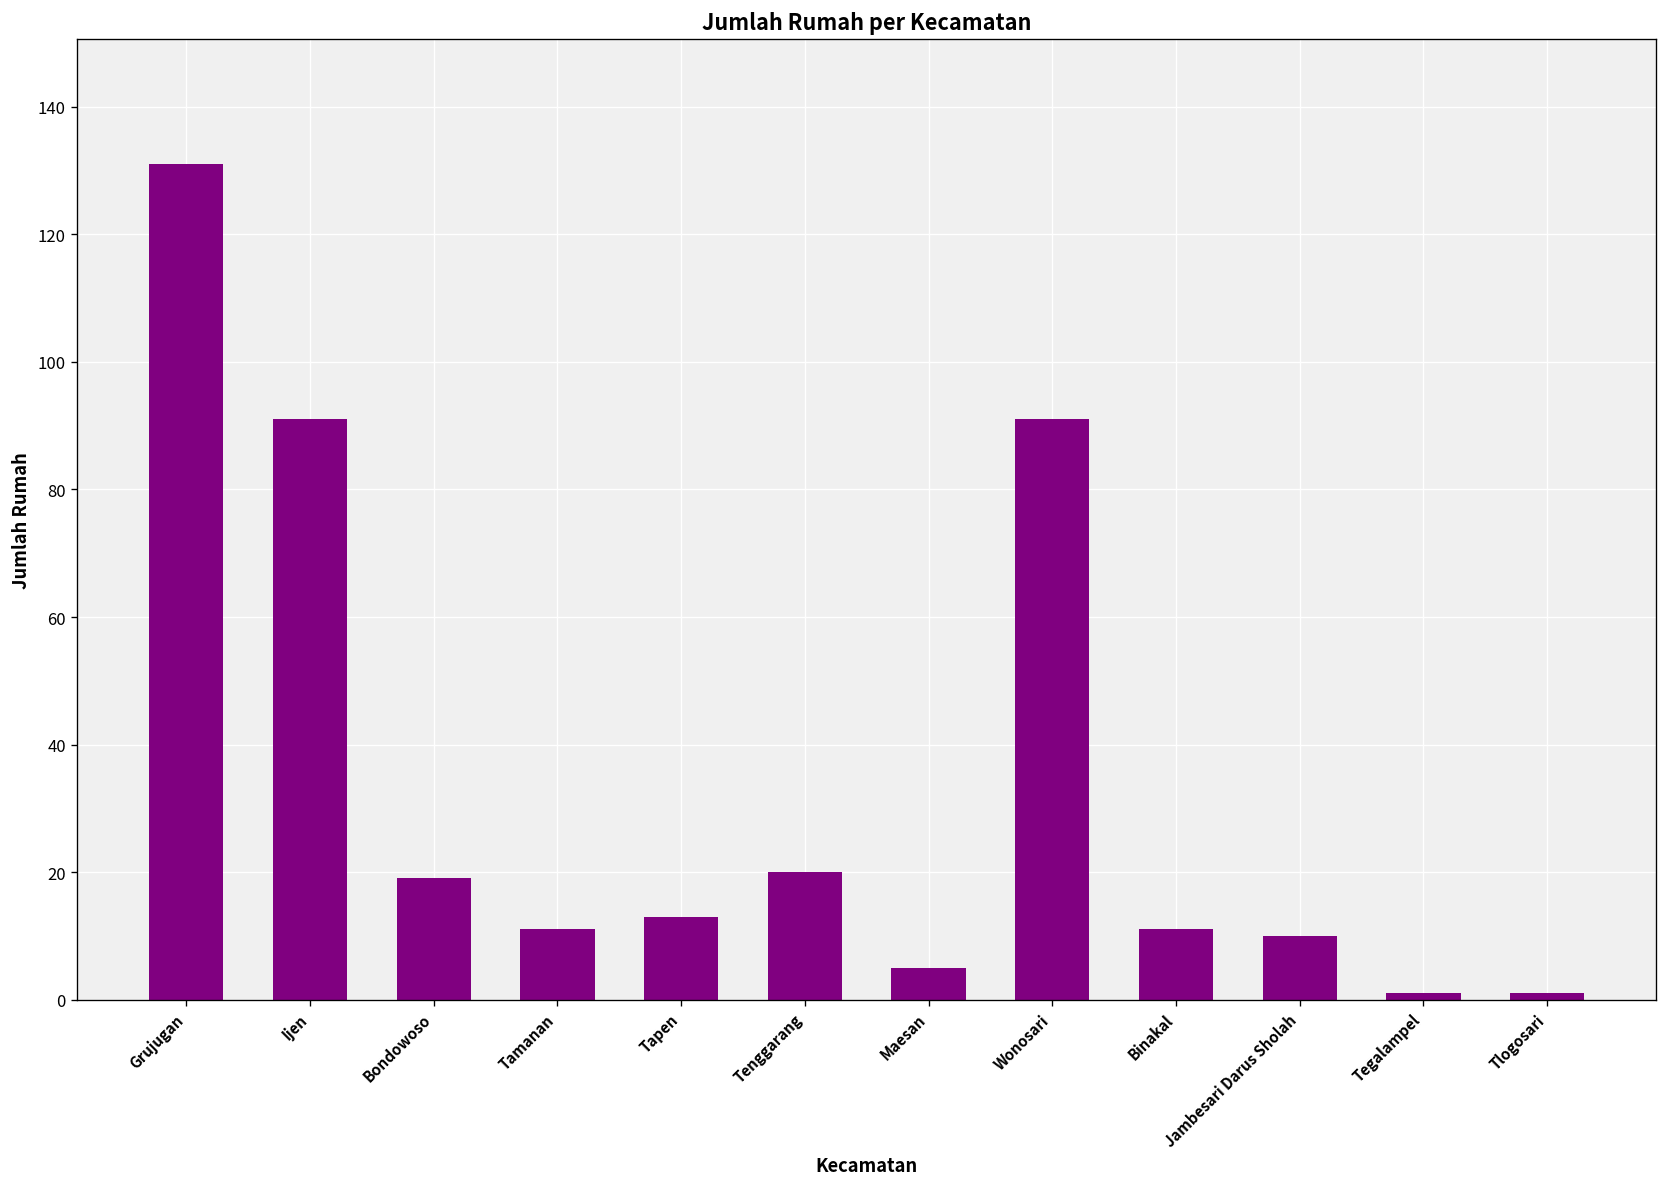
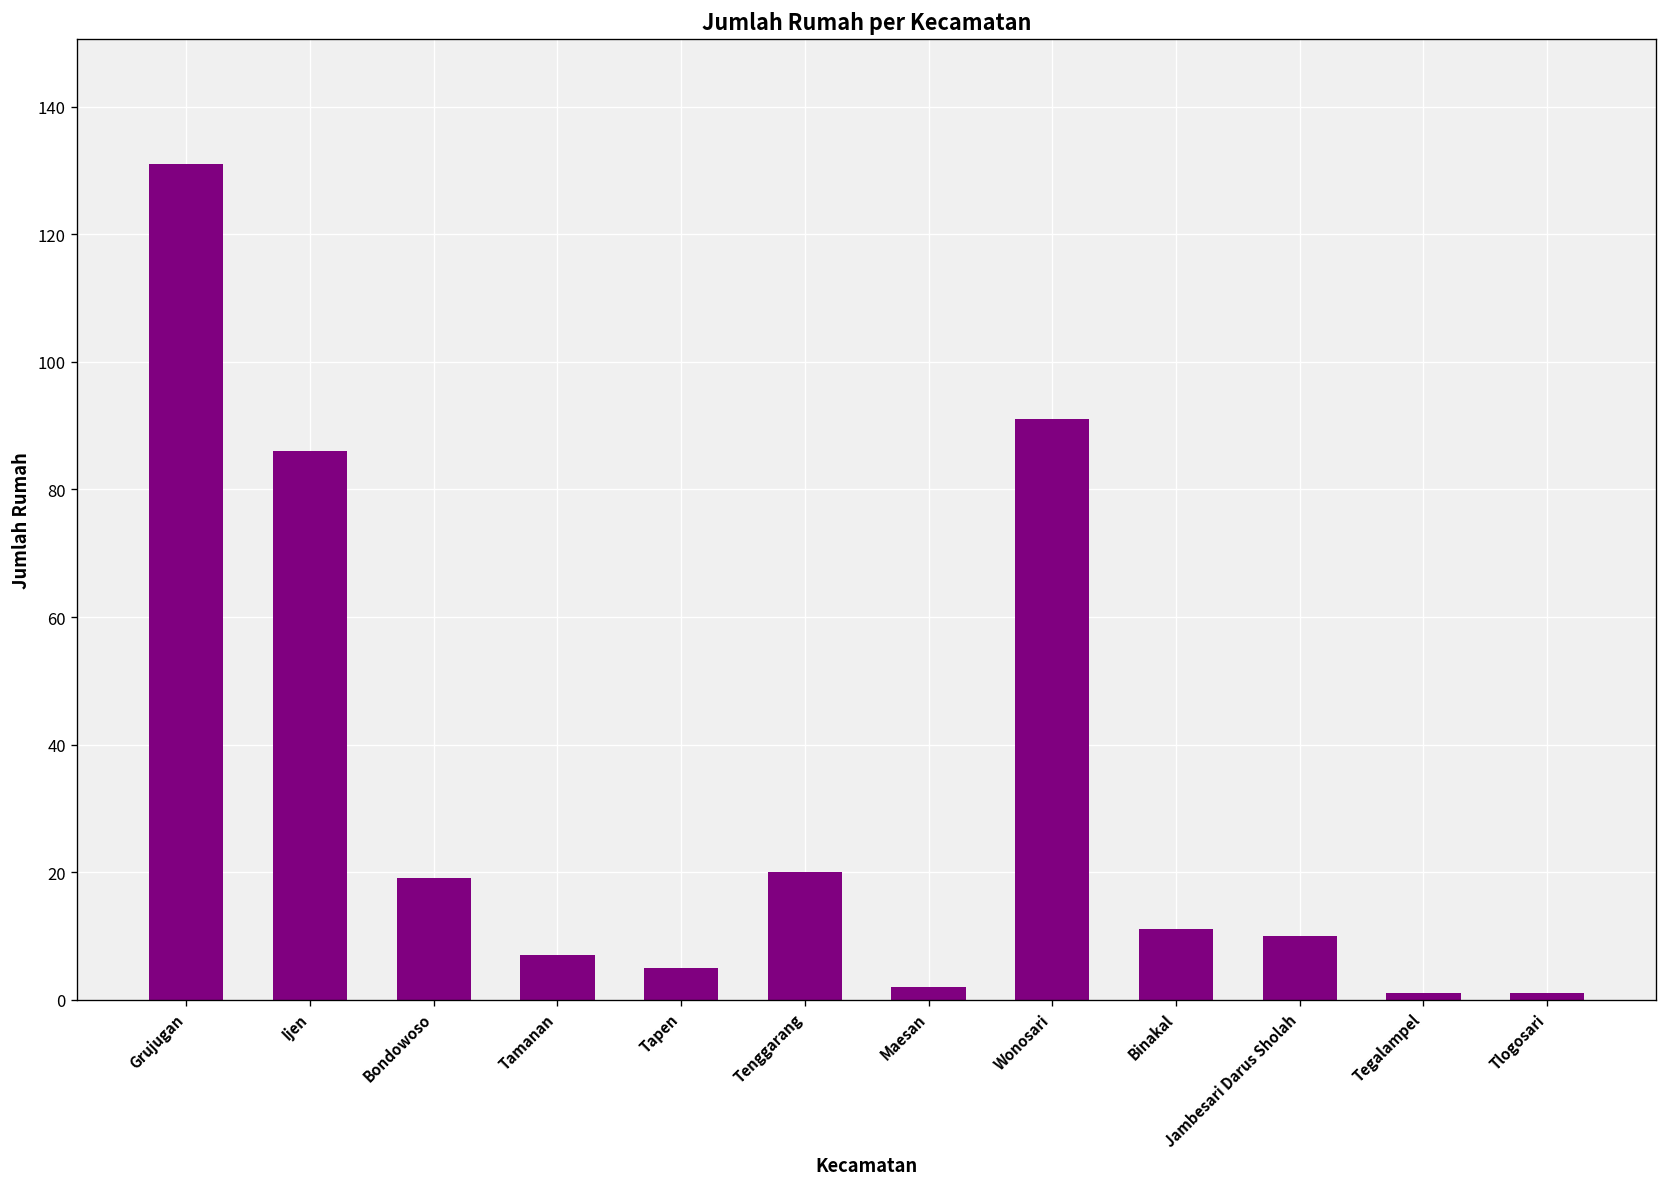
Ijen: 91 -> 86
Tamanan: 11 -> 7
Tapen: 13 -> 5
Maesan: 5 -> 2
